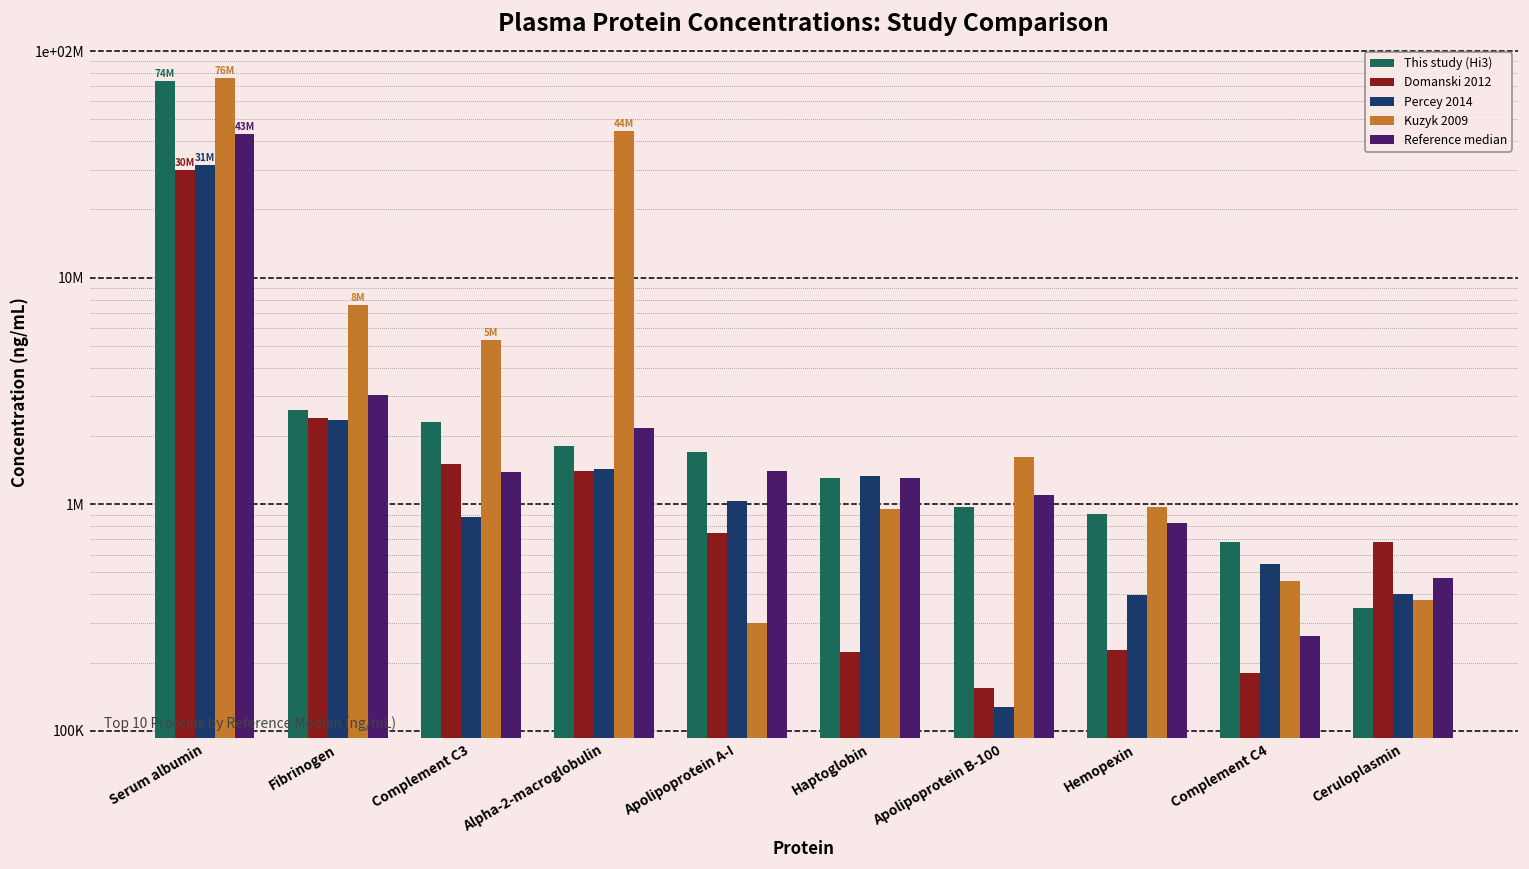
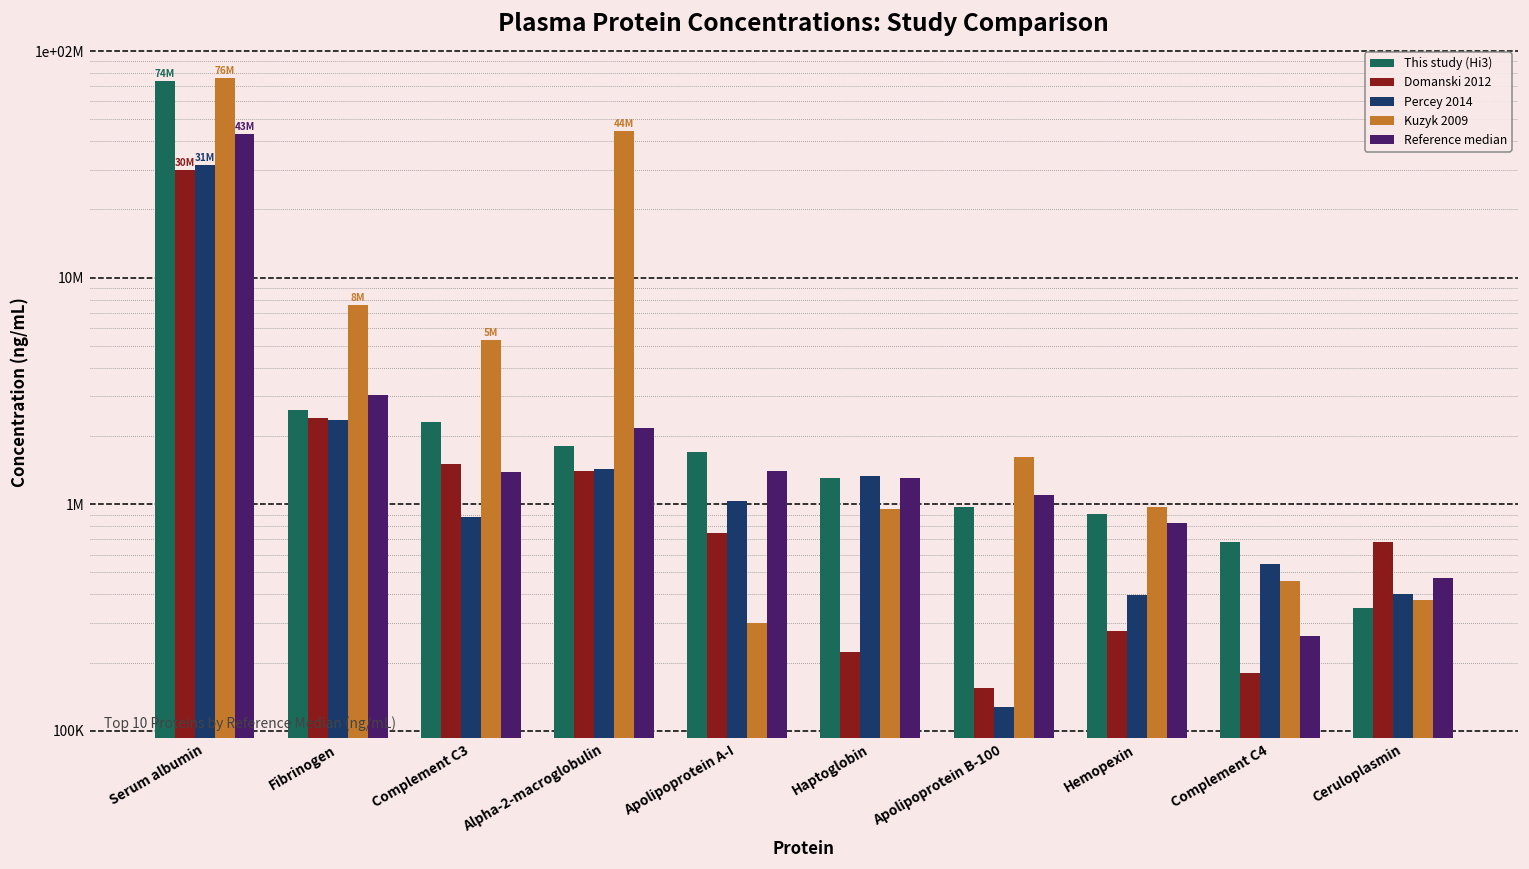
Domanski 2012, Hemopexin: 230000 -> 270000
